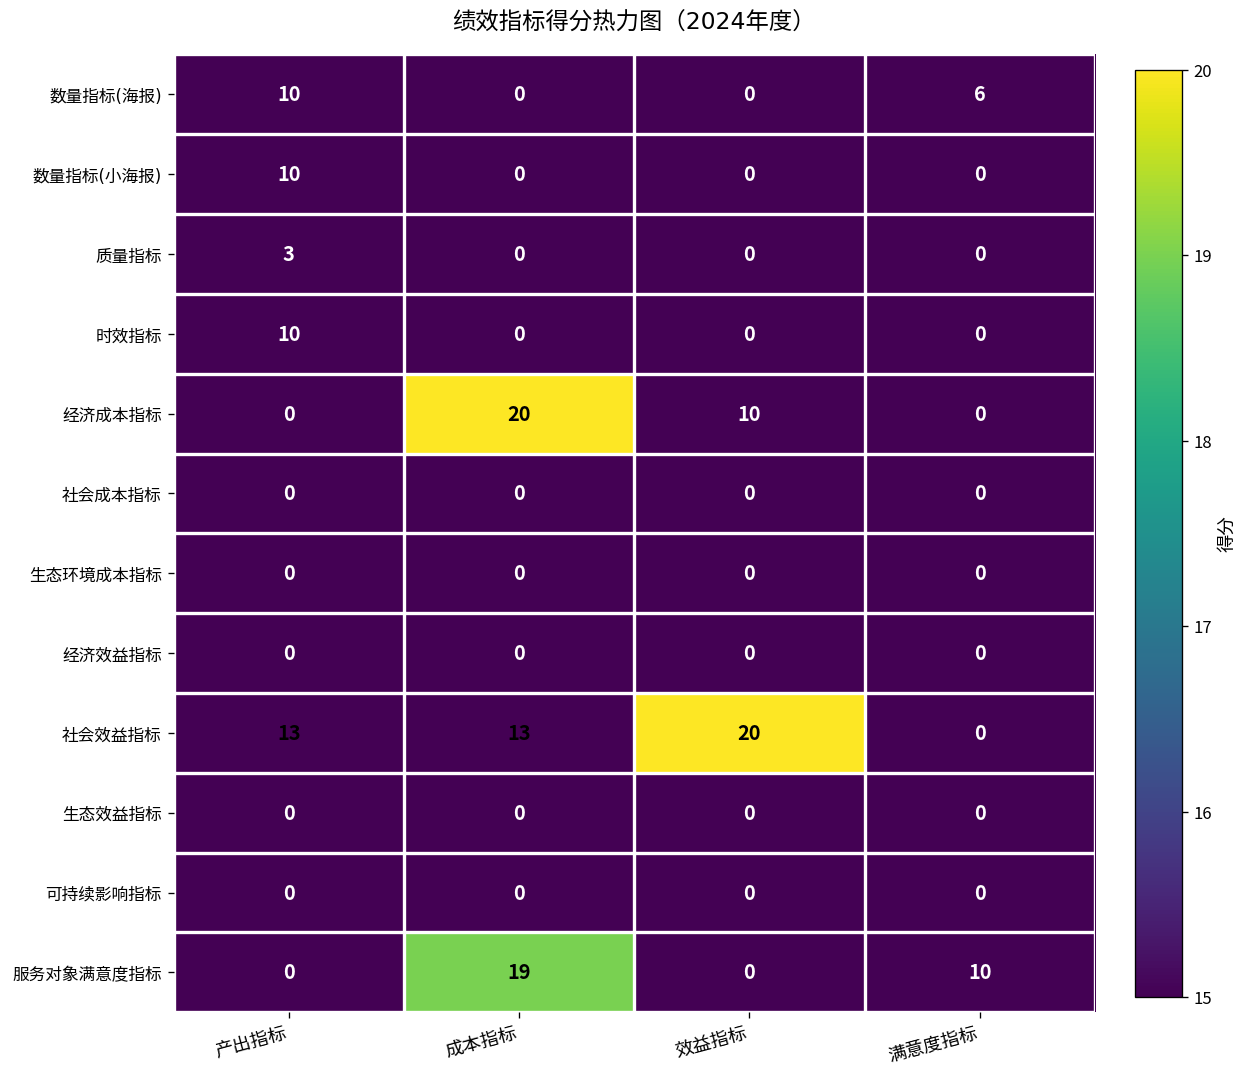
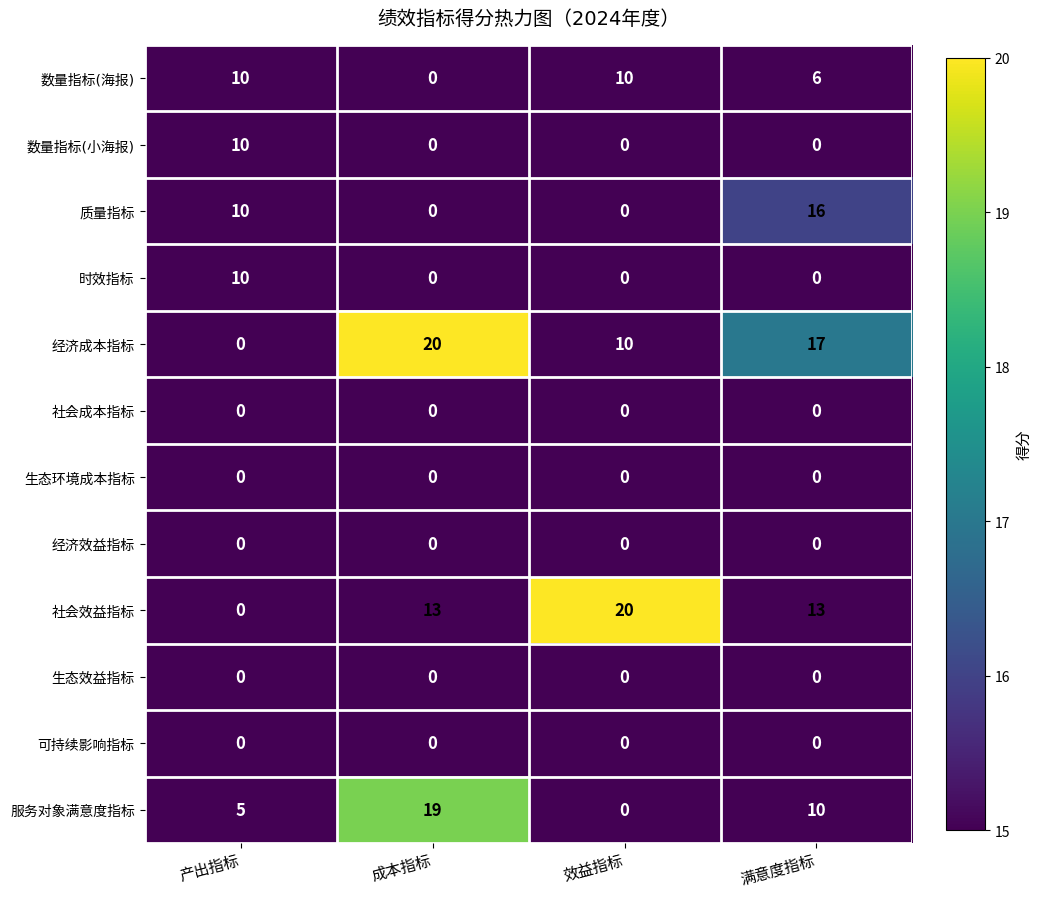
数量指标(海报), 效益指标: 0 -> 10
质量指标, 产出指标: 3 -> 10
质量指标, 满意度指标: 0 -> 16
经济成本指标, 满意度指标: 0 -> 17
社会效益指标, 产出指标: 13 -> 0
社会效益指标, 满意度指标: 0 -> 13
服务对象满意度指标, 产出指标: 0 -> 5
